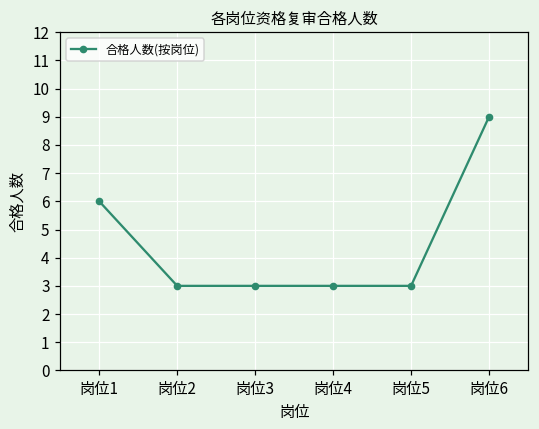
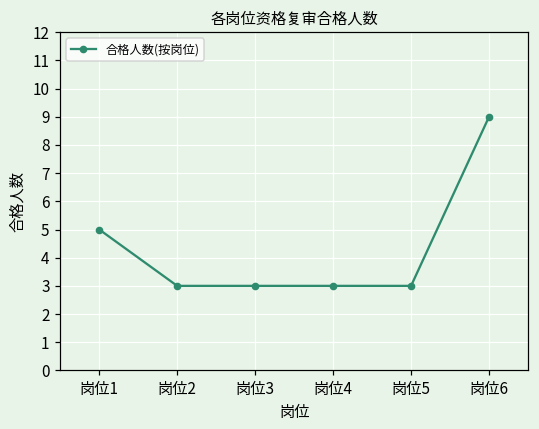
岗位1: 6 -> 5
